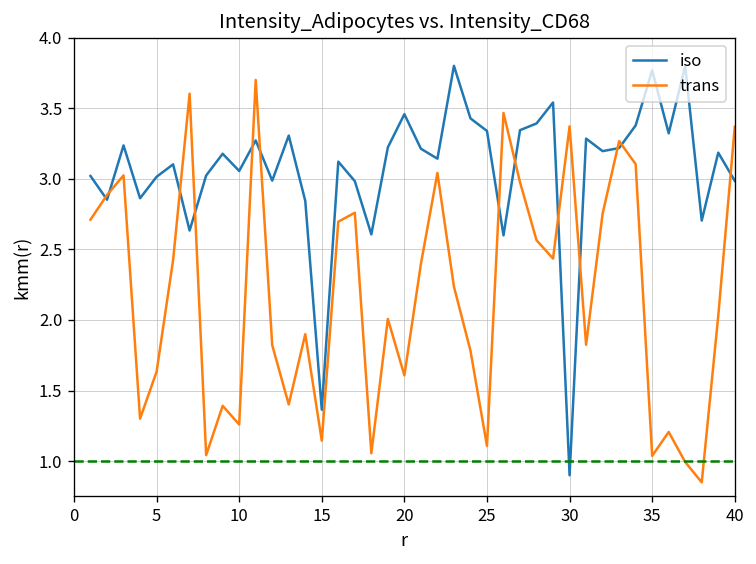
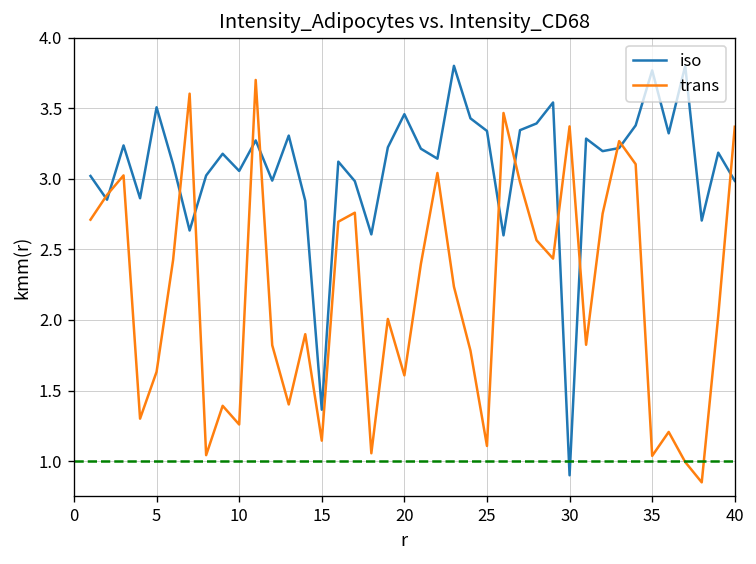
iso, 5: 3.01 -> 3.51
